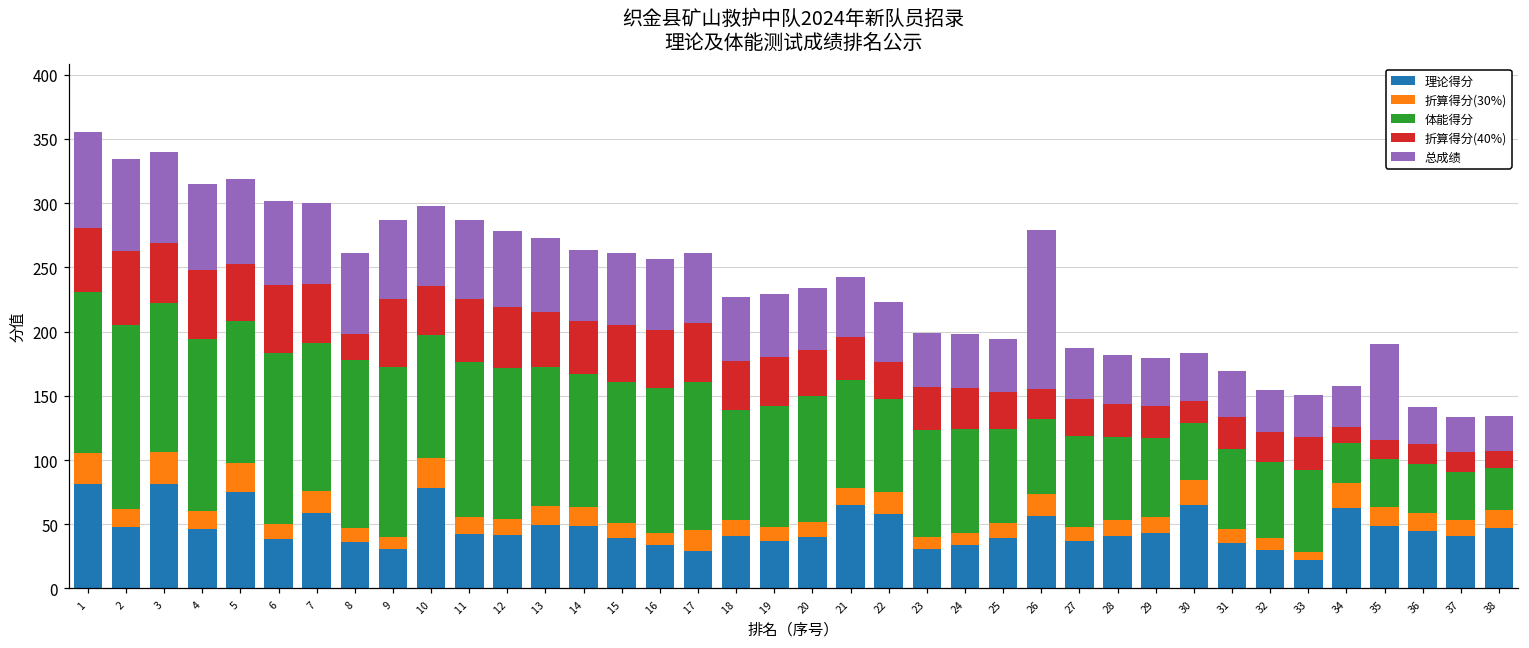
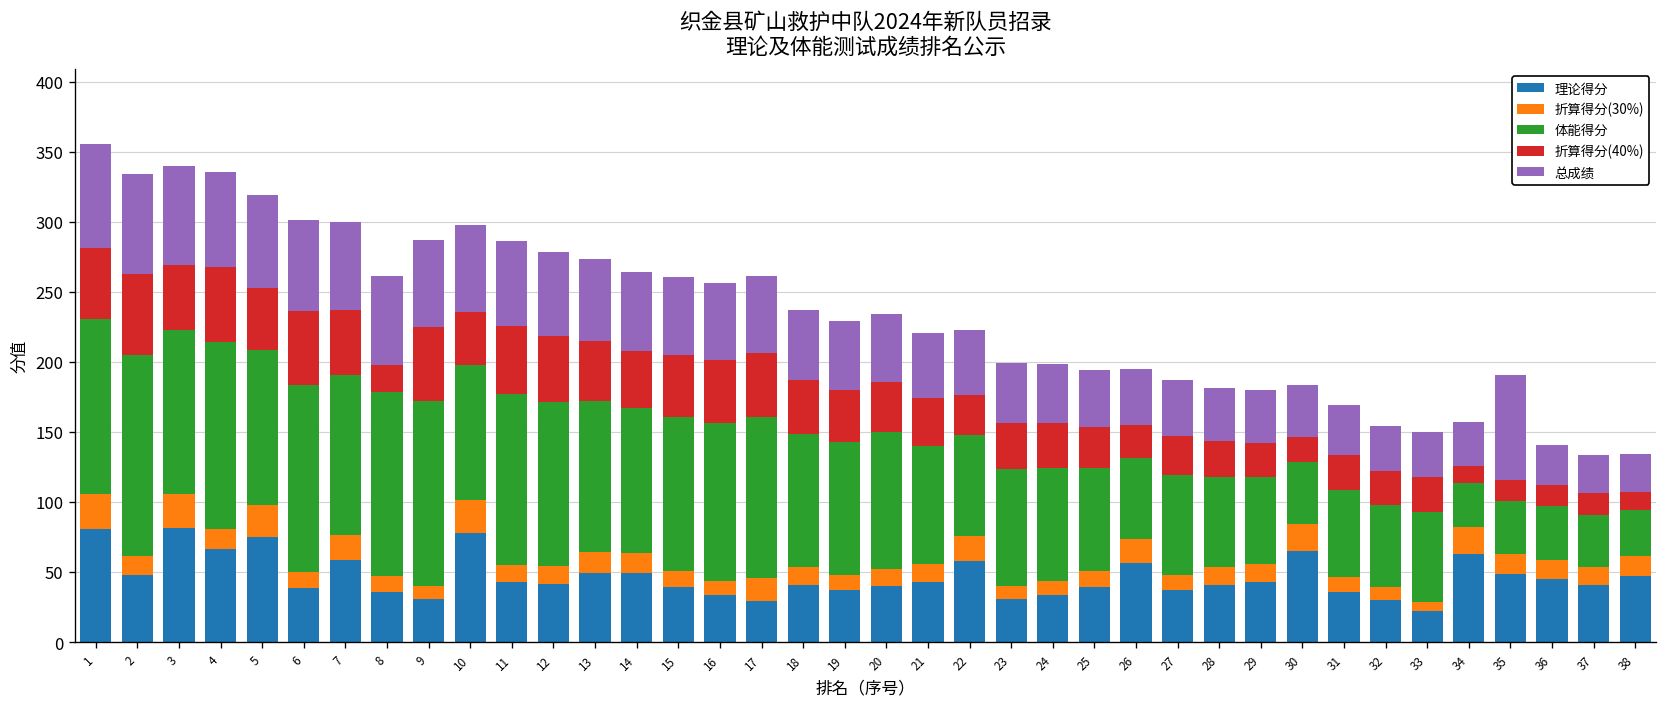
理论得分, 4: 47 -> 67
体能得分, 18: 85 -> 95
理论得分, 21: 65 -> 43
总成绩, 26: 124 -> 40
